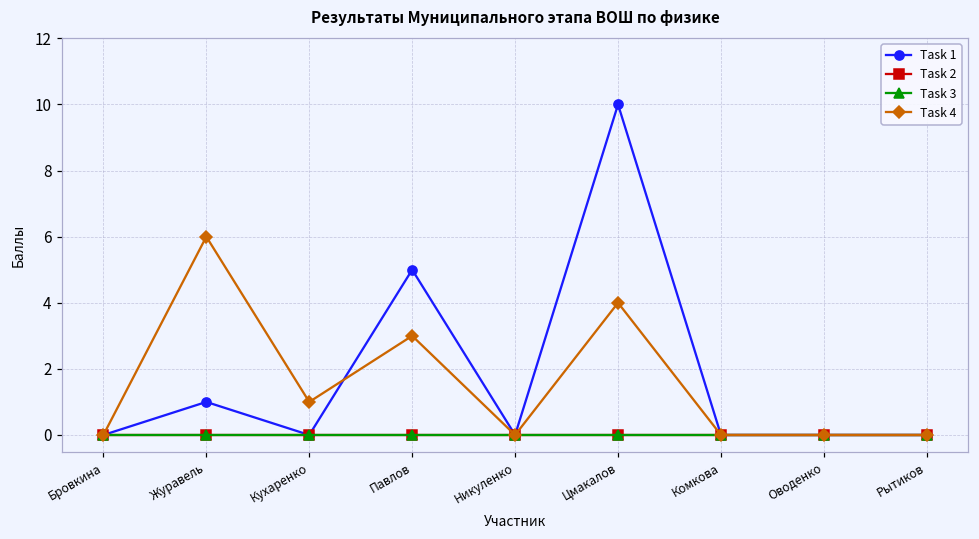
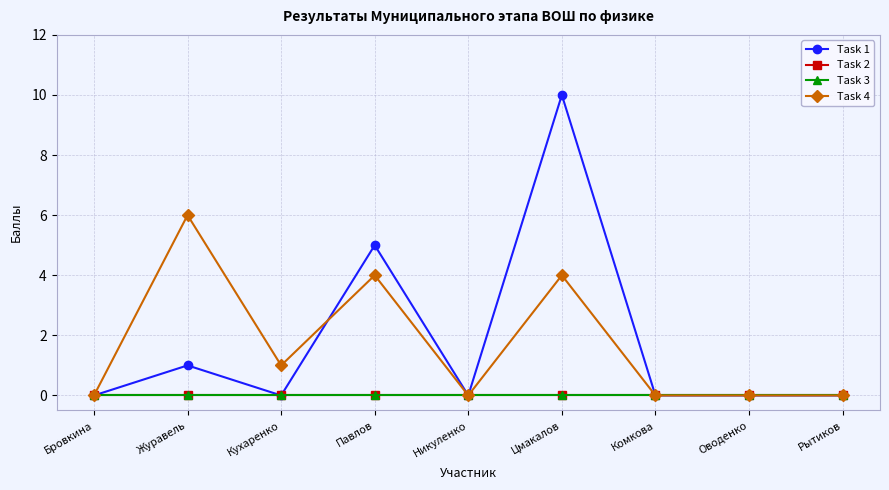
Task 4, Павлов: 3 -> 4
